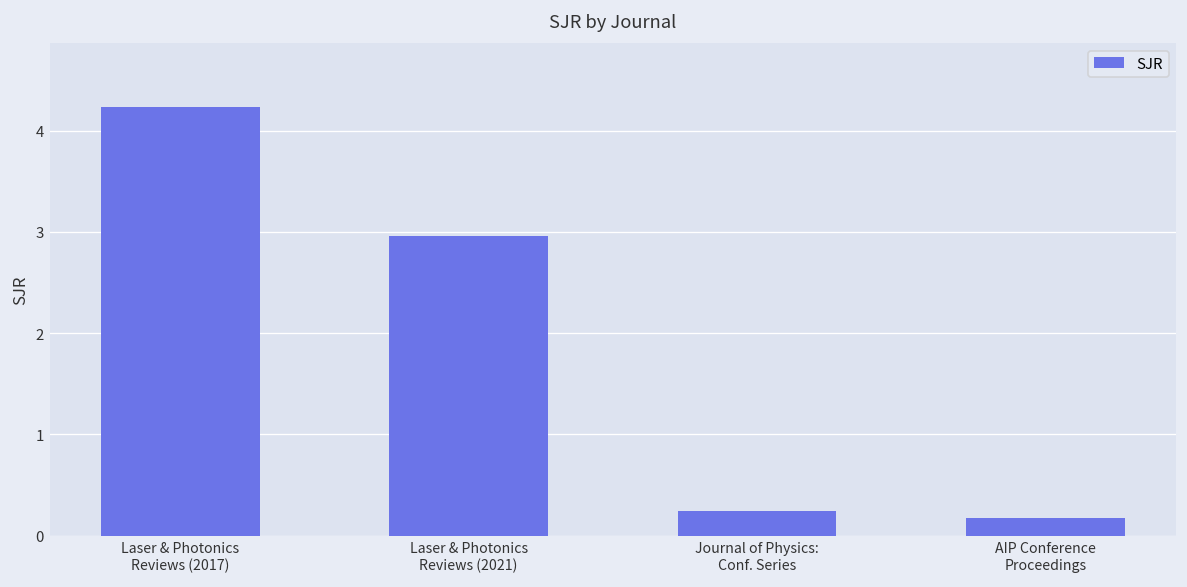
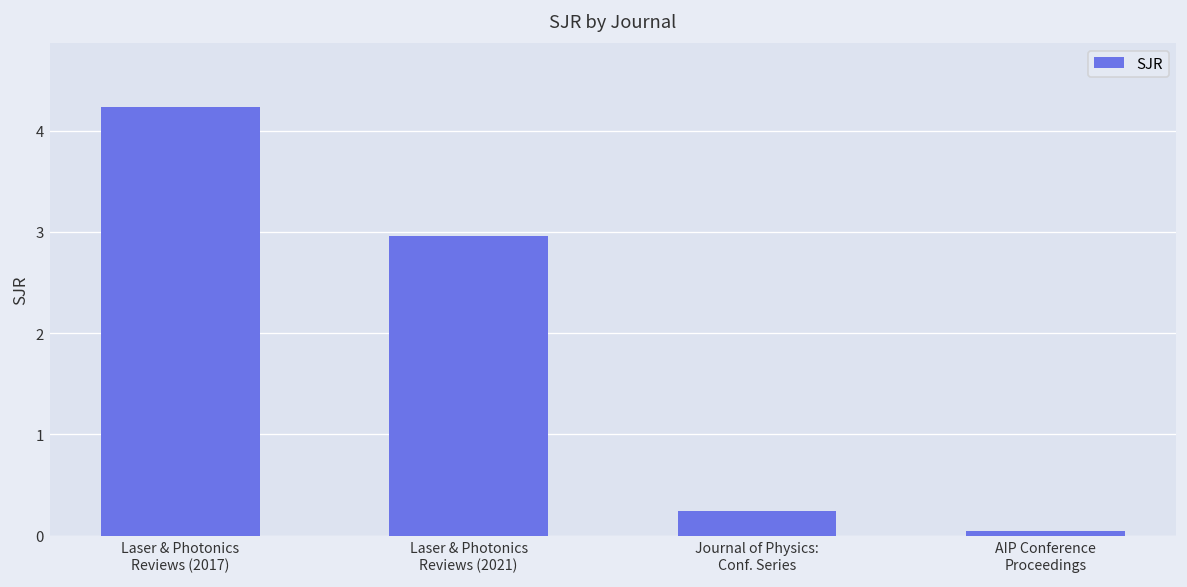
AIP Conference Proceedings: 0.2 -> 0.1
